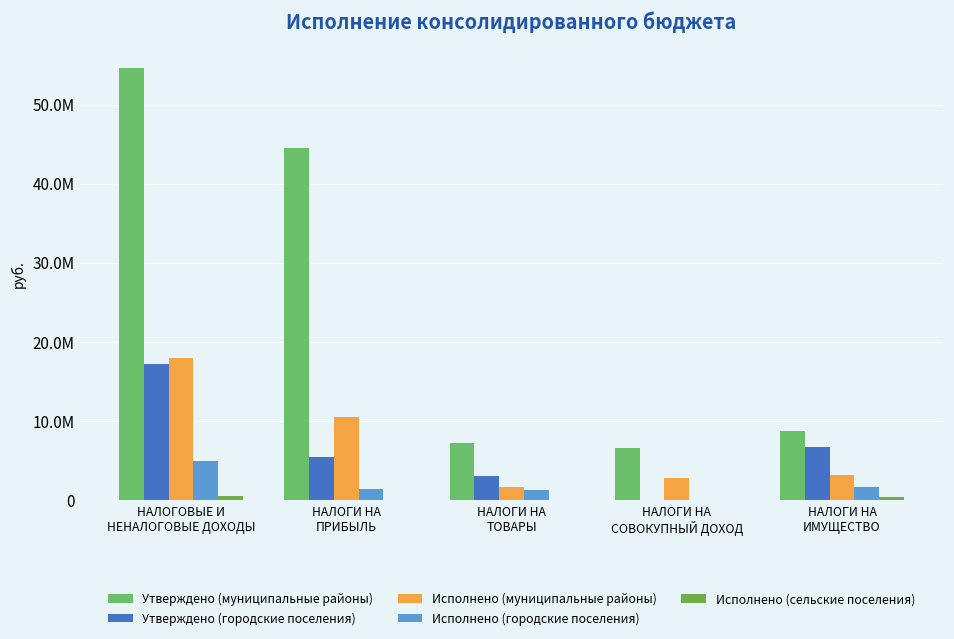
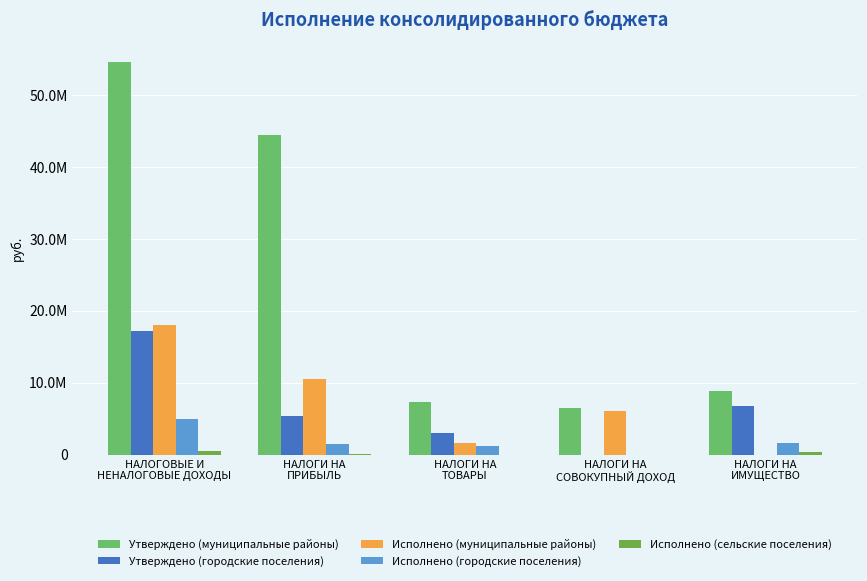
Исполнено (муниципальные районы), НАЛОГИ НА СОВОКУПНЫЙ ДОХОД: 3000000 -> 6000000
Исполнено (муниципальные районы), НАЛОГИ НА ИМУЩЕСТВО: 3000000 -> 0
